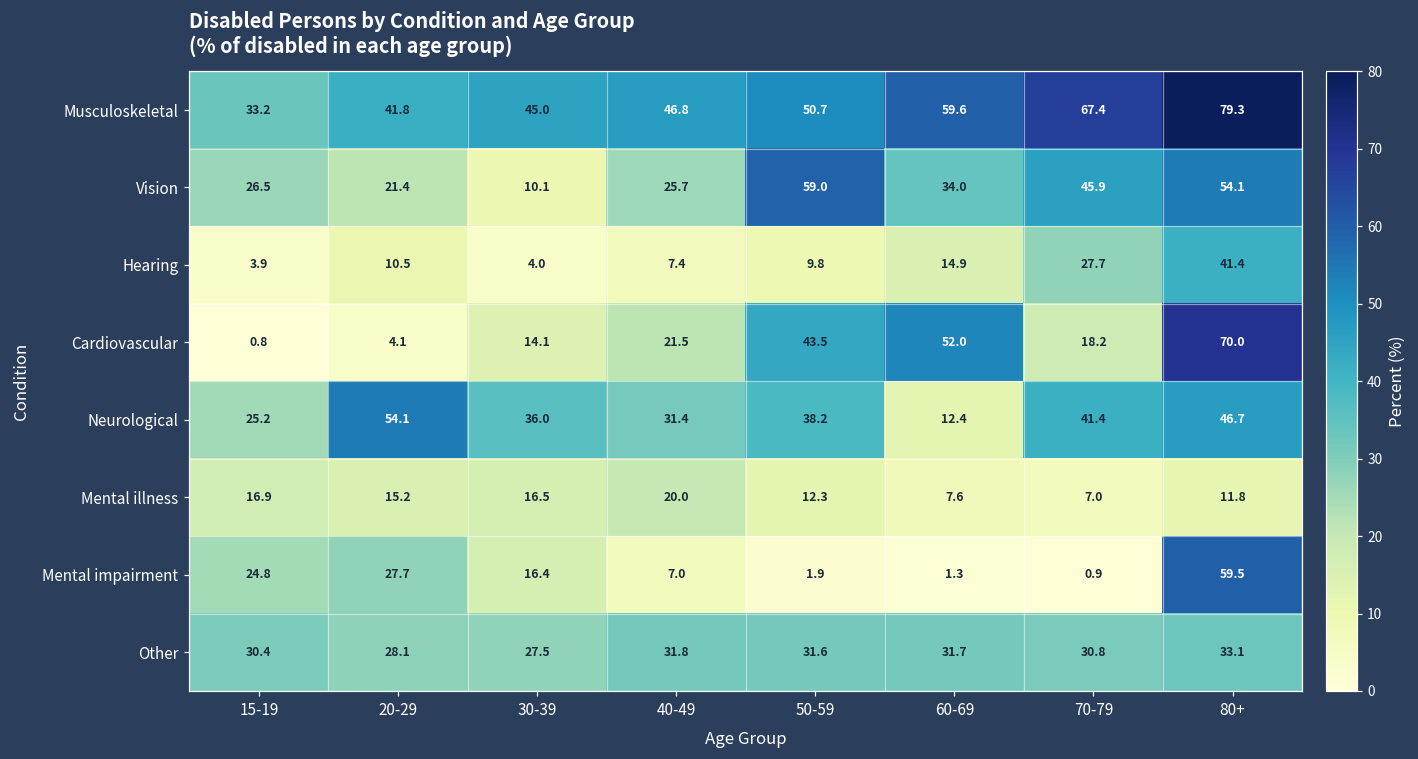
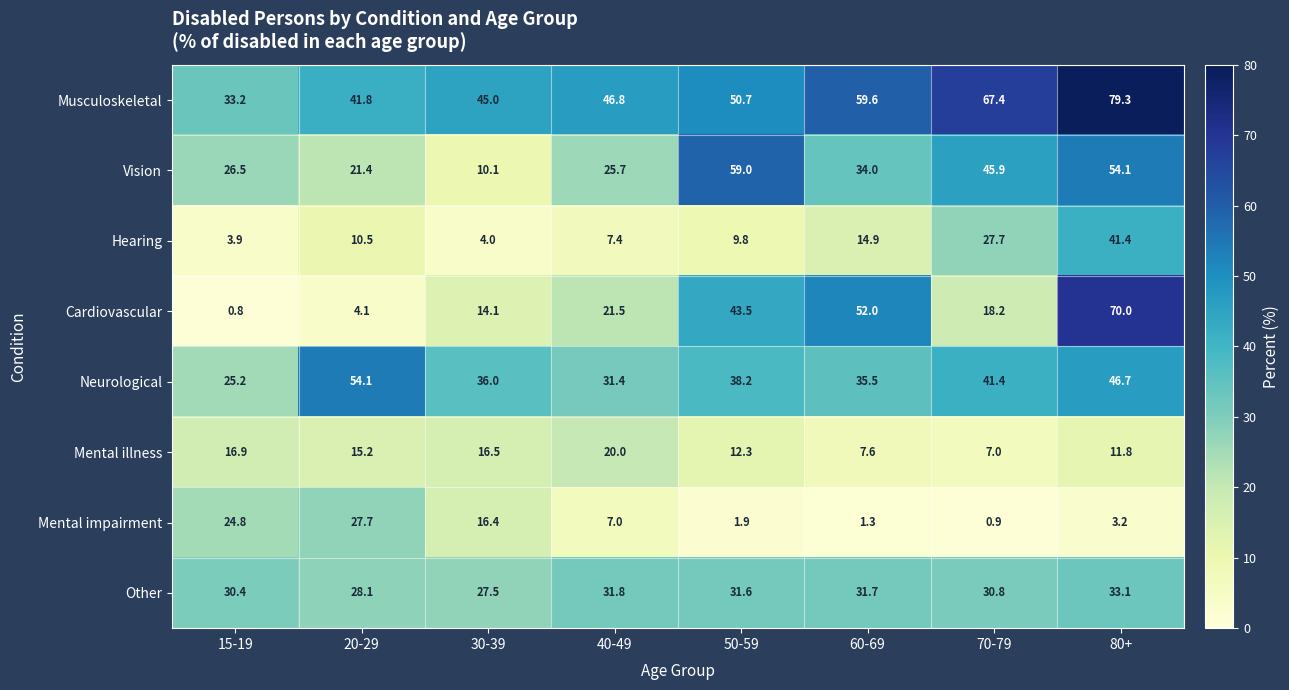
Neurological, 60-69: 12.4 -> 35.5
Mental impairment, 80+: 59.5 -> 3.2
